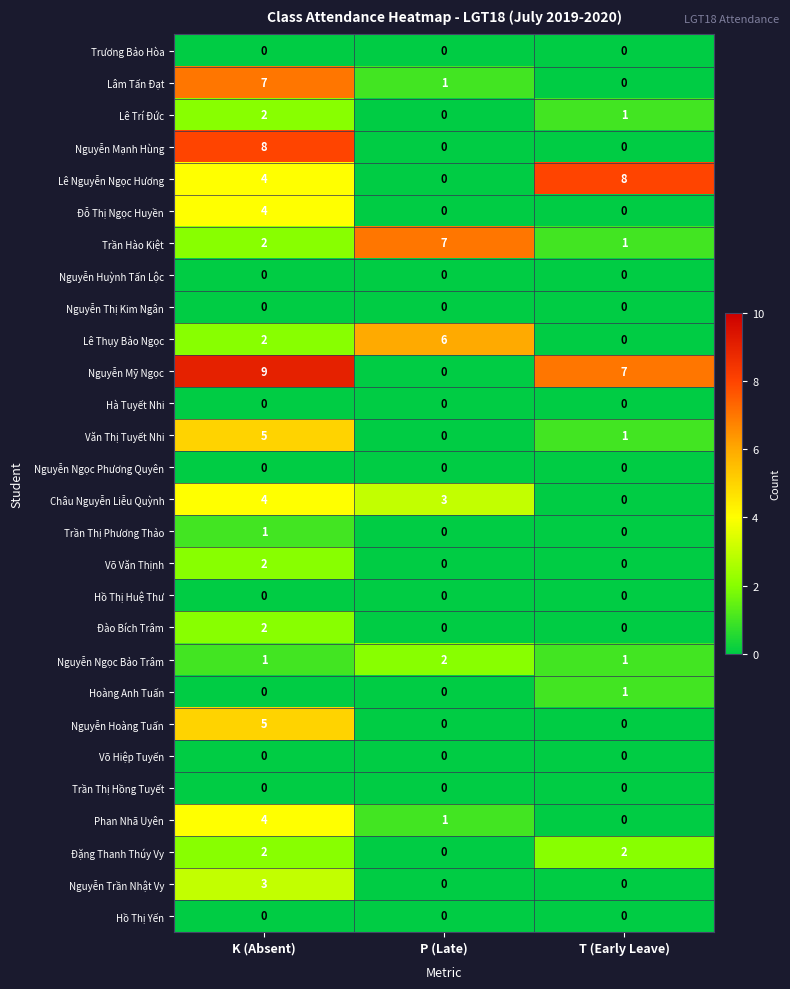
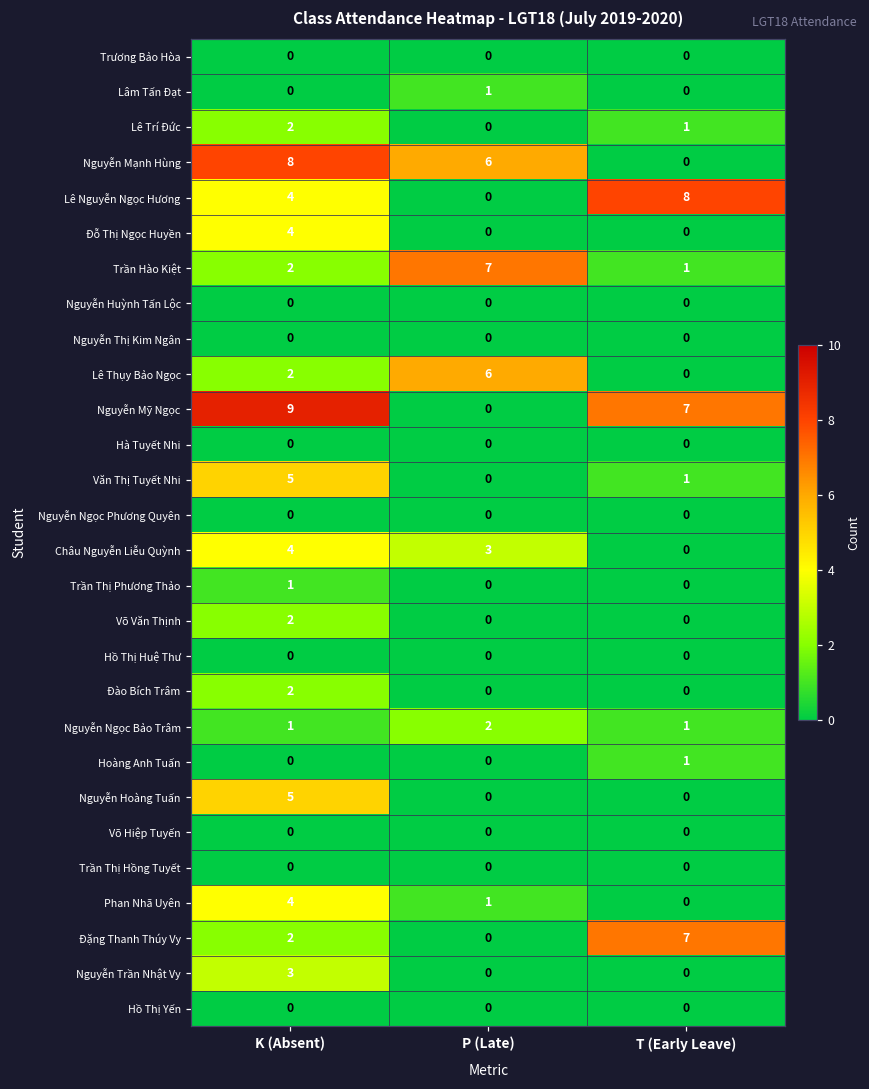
Lâm Tấn Đạt, K (Absent): 7 -> 0
Nguyễn Mạnh Hùng, P (Late): 0 -> 6
Đặng Thanh Thúy Vy, T (Early Leave): 2 -> 7
